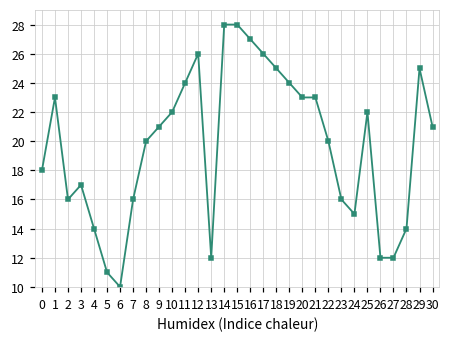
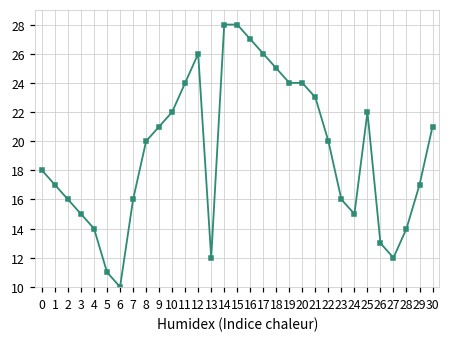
1: 23 -> 17
3: 17 -> 15
20: 23 -> 24
26: 12 -> 13
29: 25 -> 17
